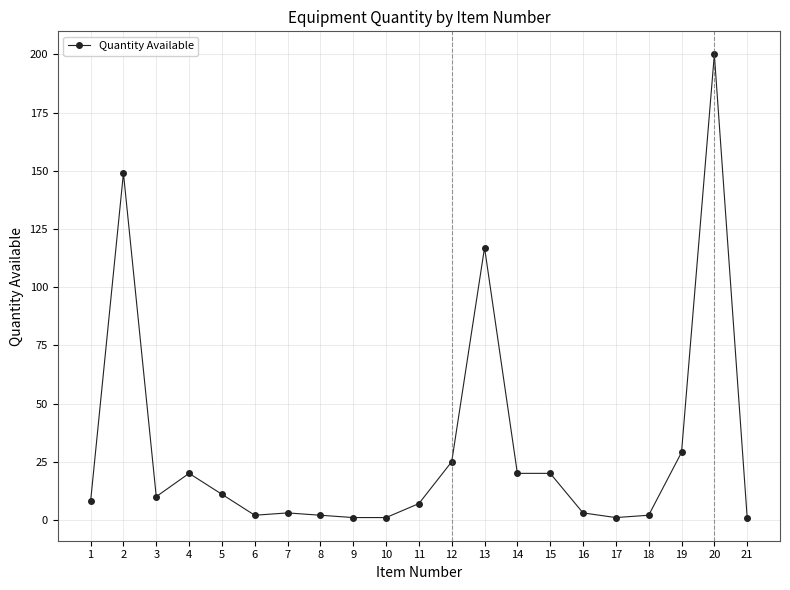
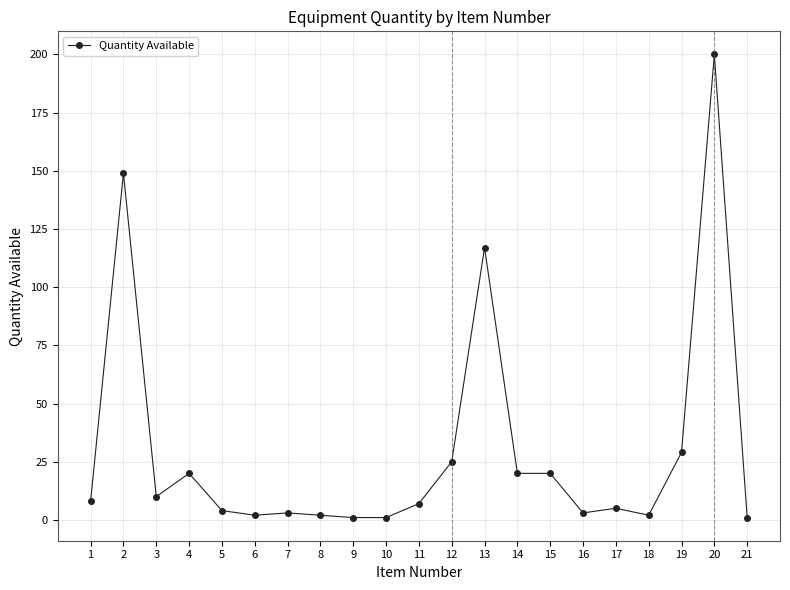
5: 11 -> 4
17: 1 -> 5
